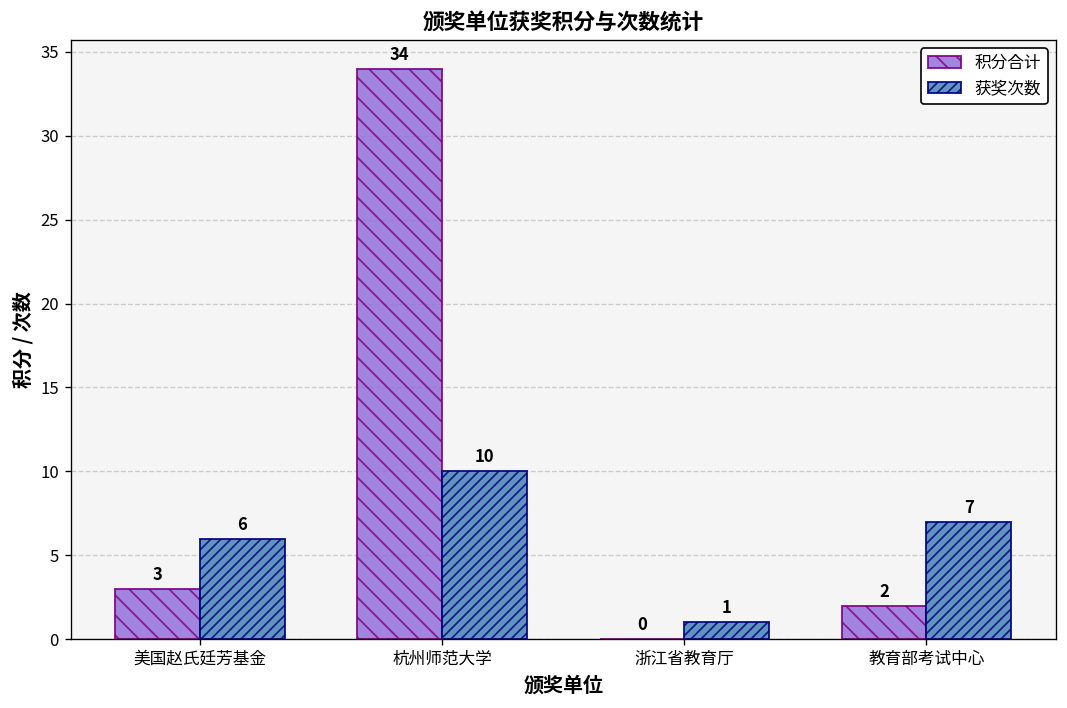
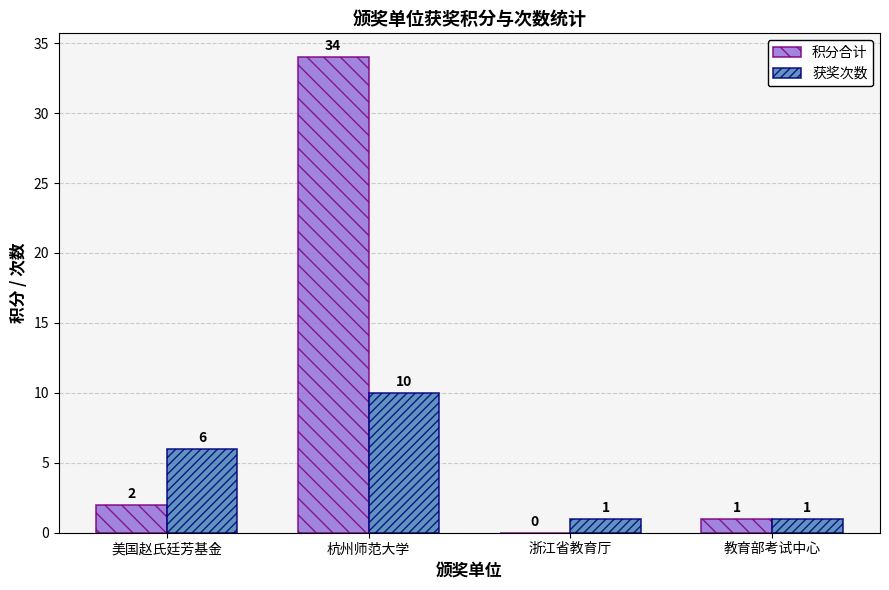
积分合计, 美国赵氏廷芳基金: 3 -> 2
积分合计, 教育部考试中心: 2 -> 1
获奖次数, 教育部考试中心: 7 -> 1
